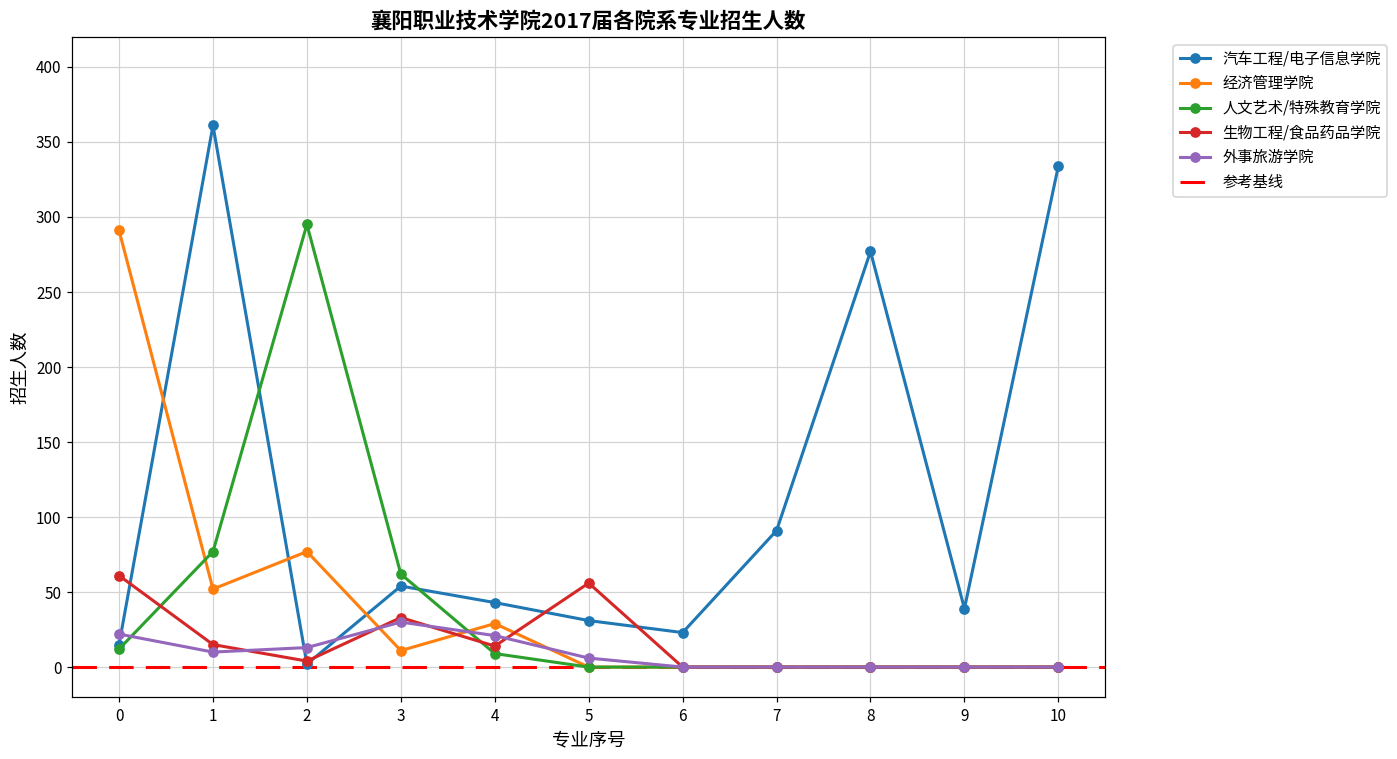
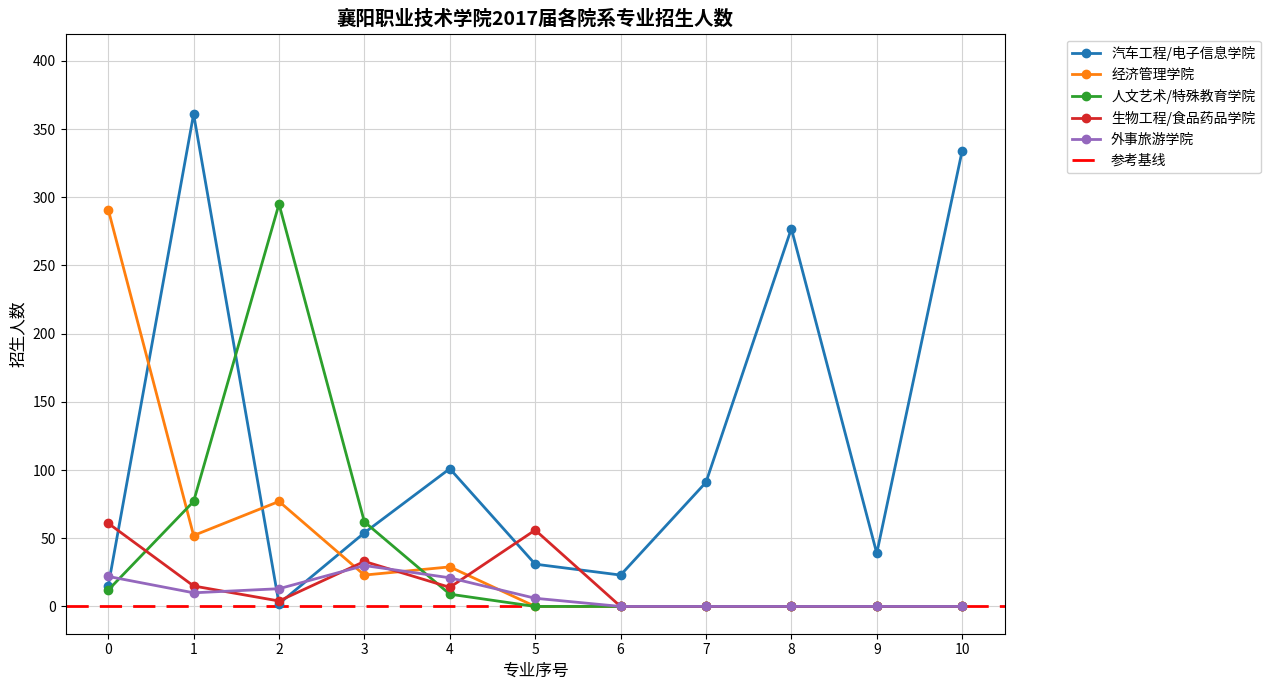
经济管理学院, 3: 11 -> 23
汽车工程/电子信息学院, 4: 43 -> 101
